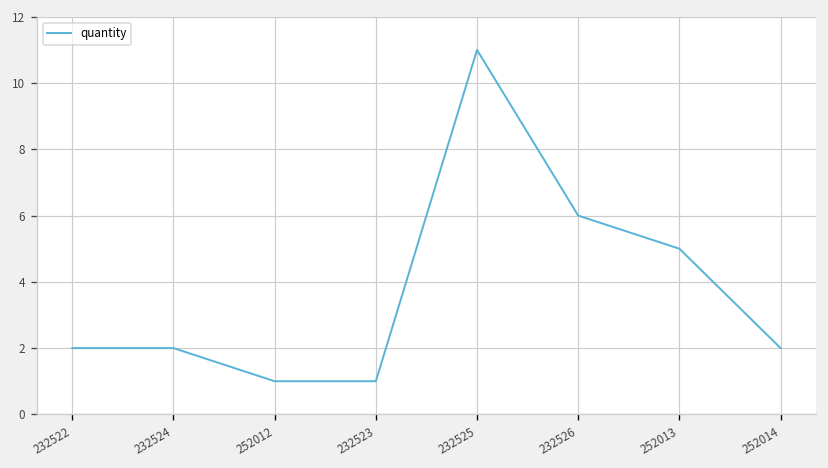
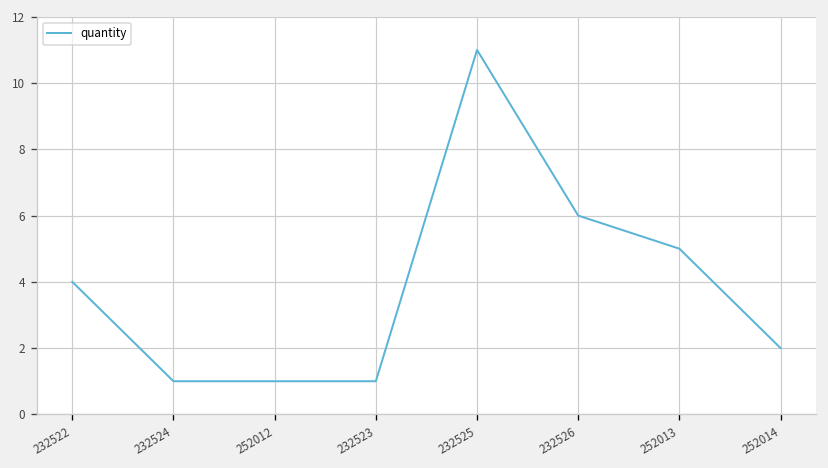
232522: 2 -> 4
232524: 2 -> 1
